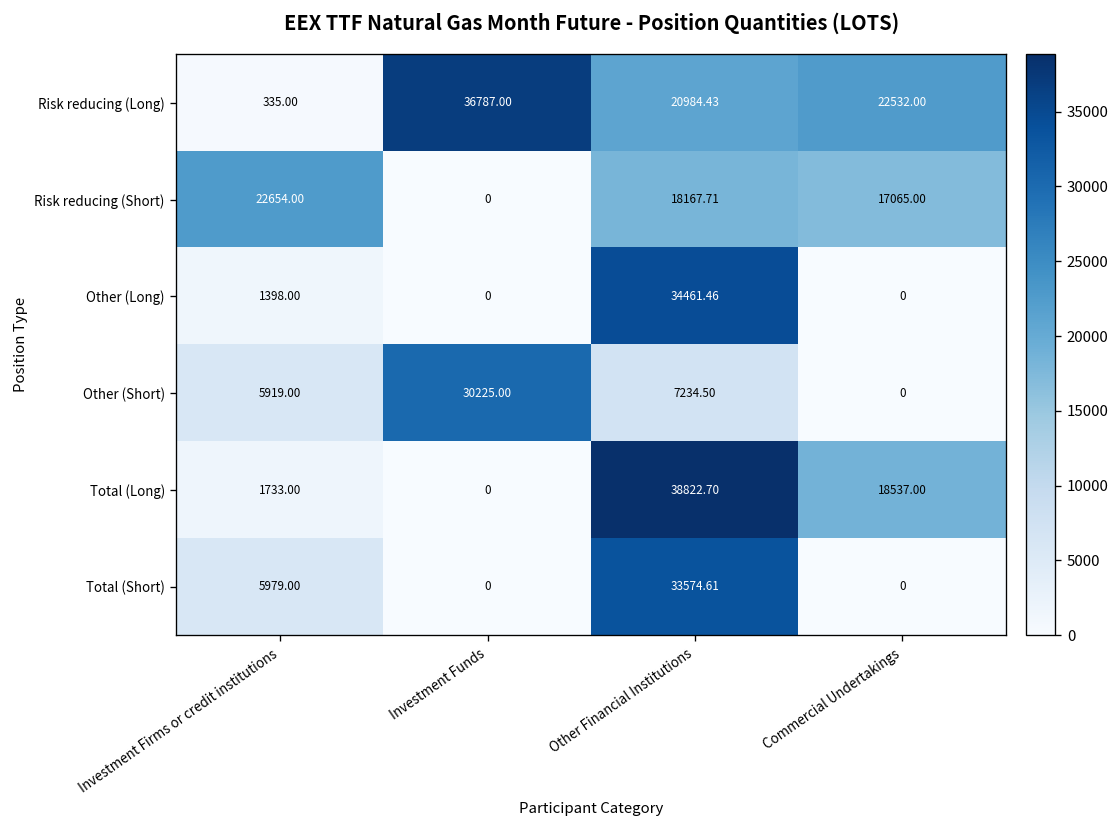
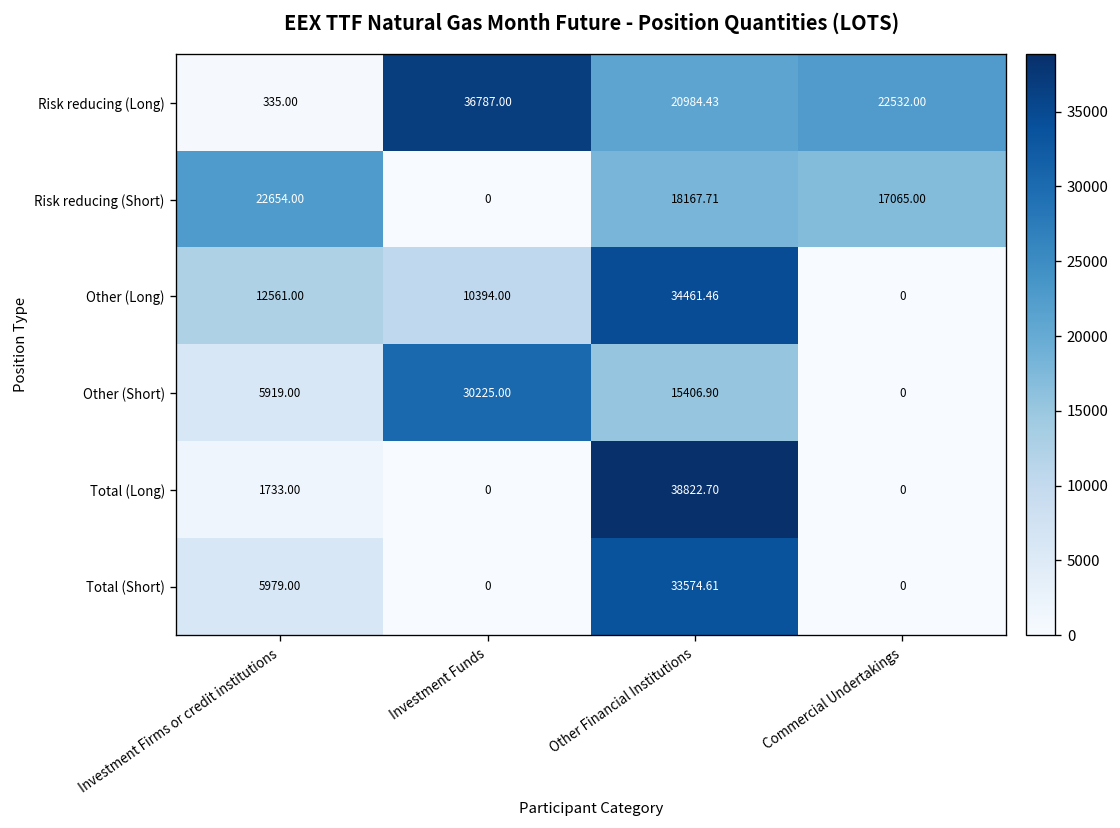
Other (Long), Investment Firms or credit institutions: 1398.00 -> 12561.00
Other (Long), Investment Funds: 0 -> 10394.00
Other (Short), Other Financial Institutions: 7234.50 -> 15406.90
Total (Long), Commercial Undertakings: 18537.00 -> 0
